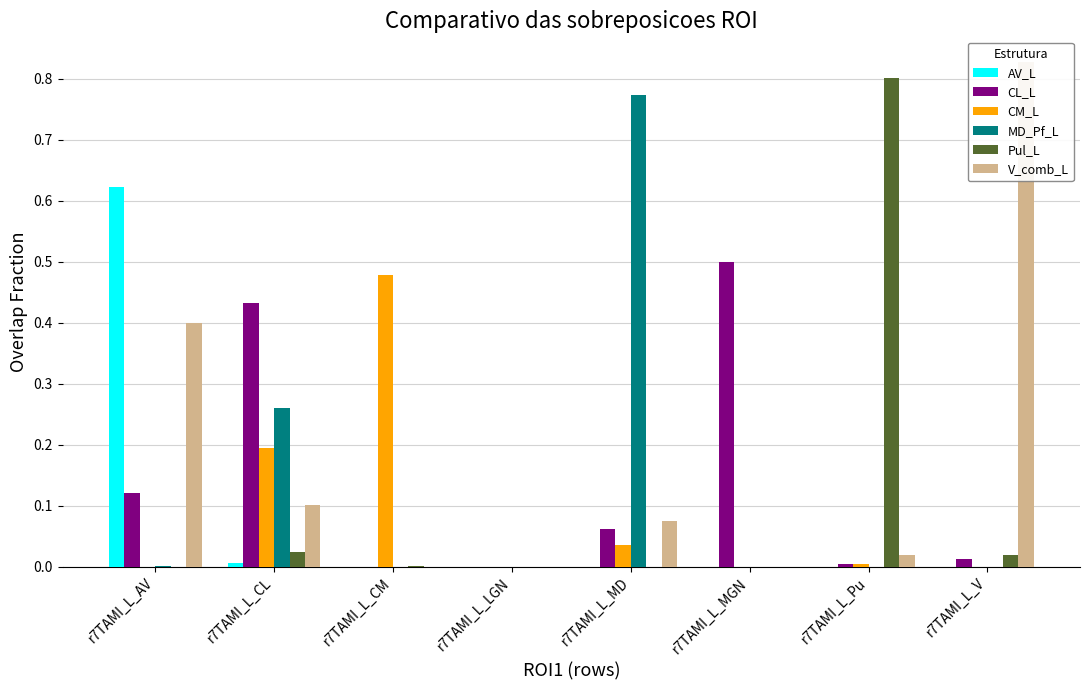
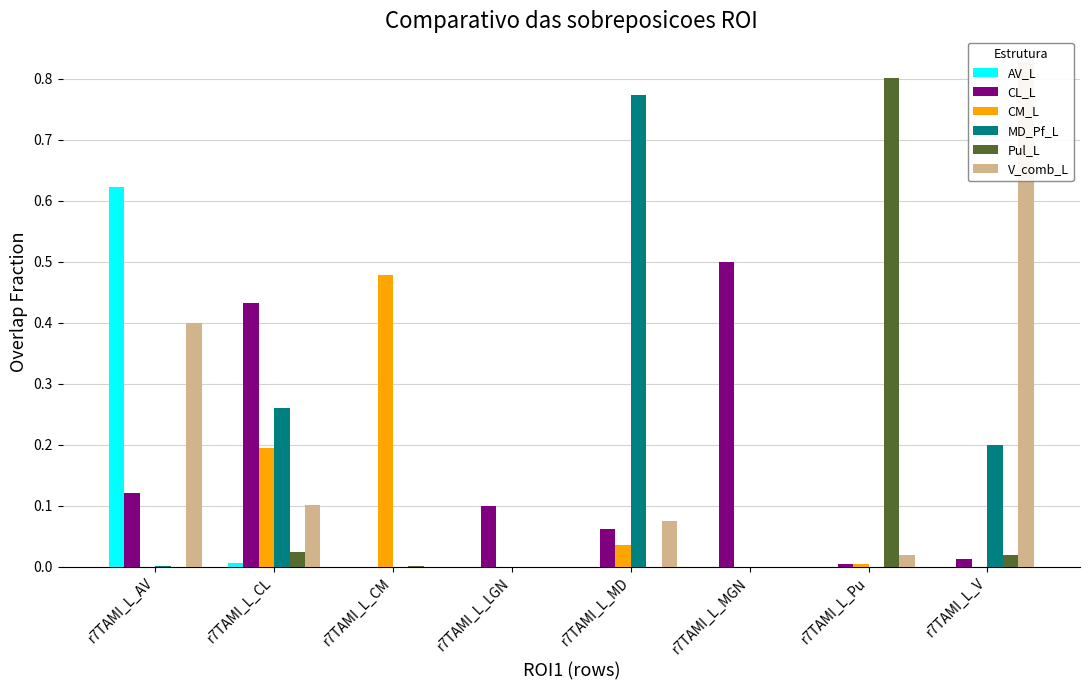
CL_L, r7TAMI_L_LGN: 0.0 -> 0.1
MD_Pf_L, r7TAMI_L_V: 0.0 -> 0.2
